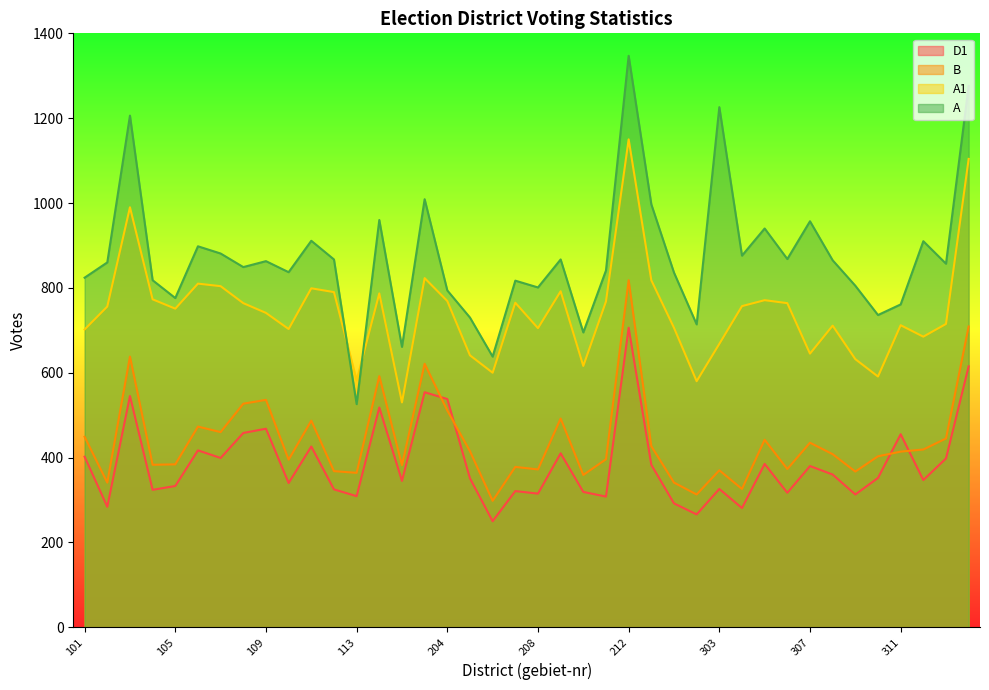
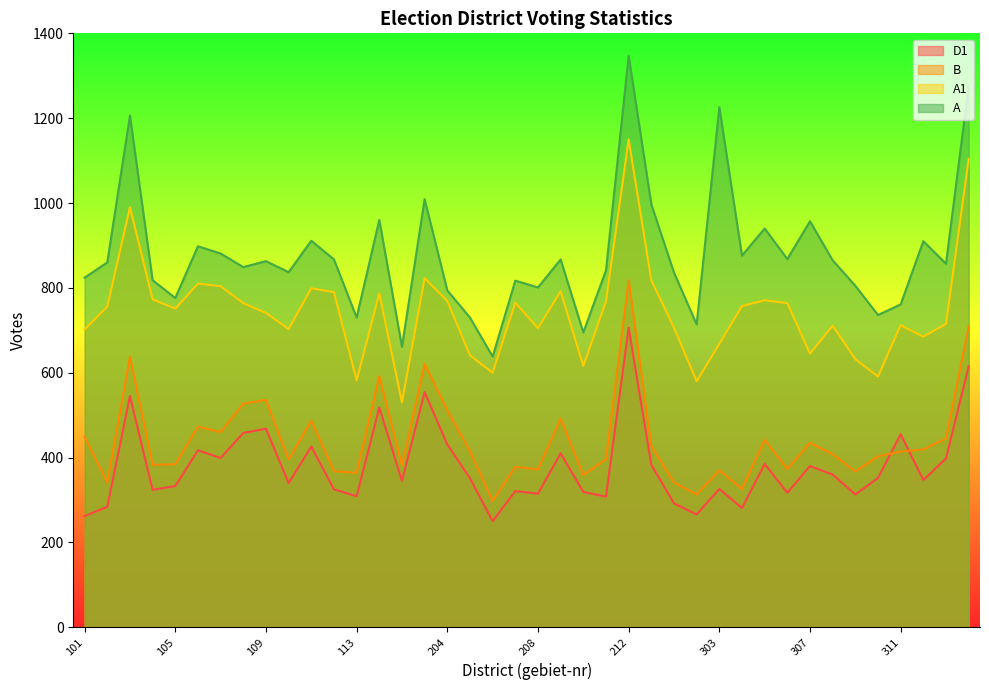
D1, 101: 400 -> 260
A, 113: 530 -> 730
D1, 204: 540 -> 430
